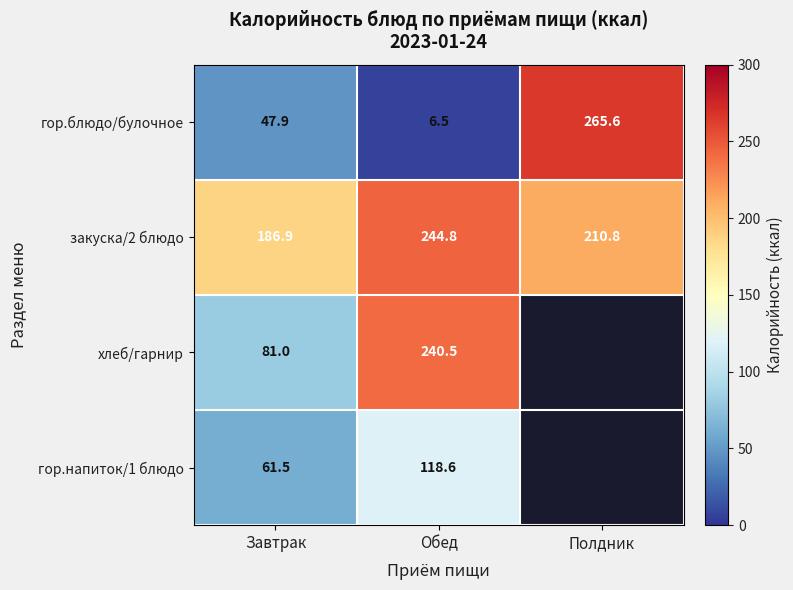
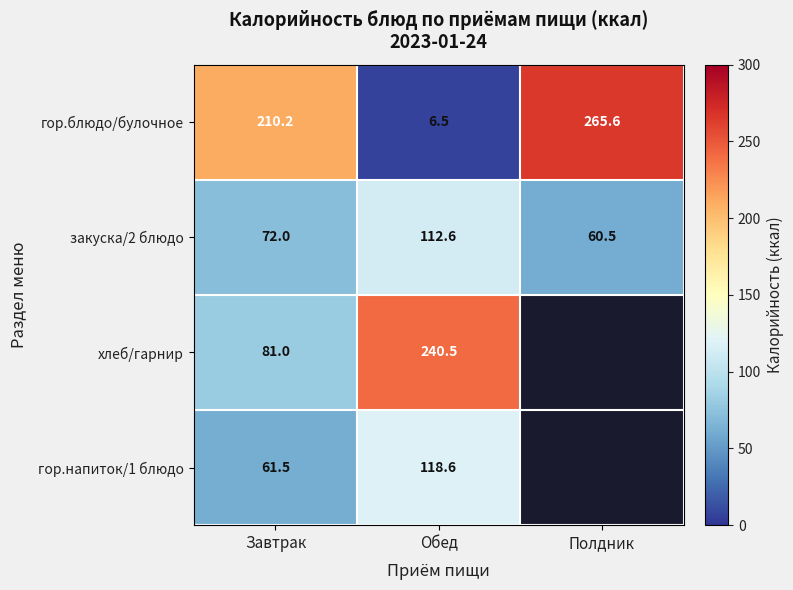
гор.блюдо/булочное, Завтрак: 47.9 -> 210.2
закуска/2 блюдо, Завтрак: 186.9 -> 72.0
закуска/2 блюдо, Обед: 244.8 -> 112.6
закуска/2 блюдо, Полдник: 210.8 -> 60.5
